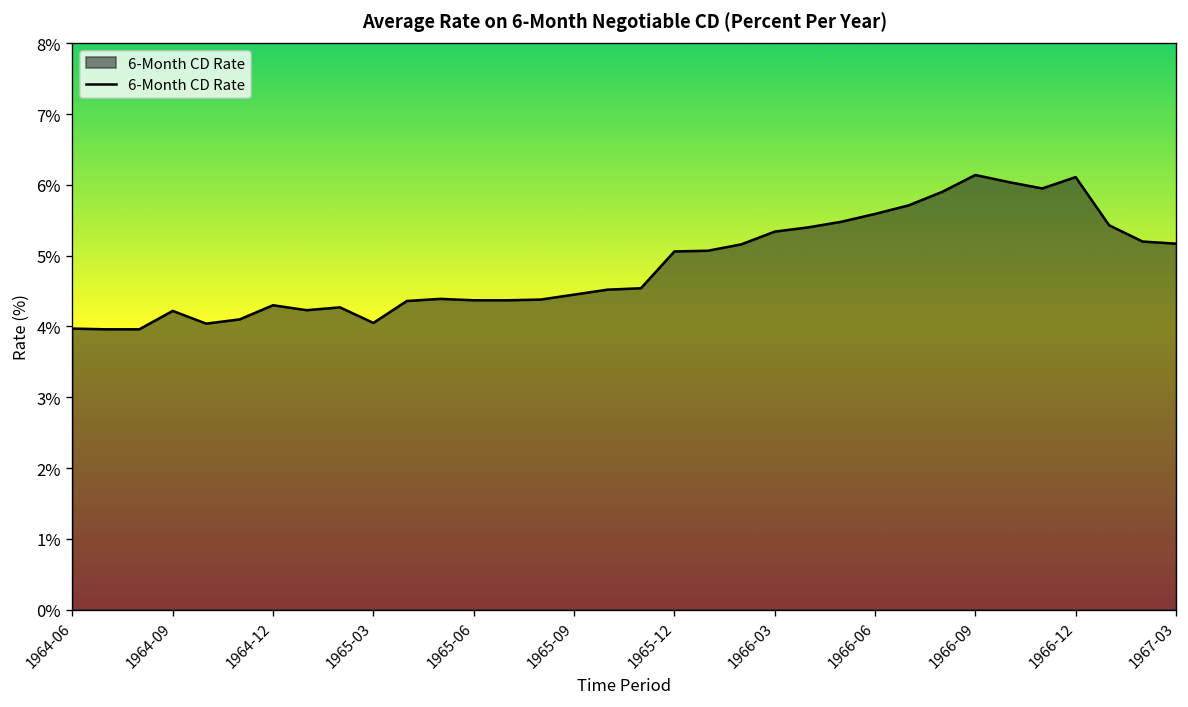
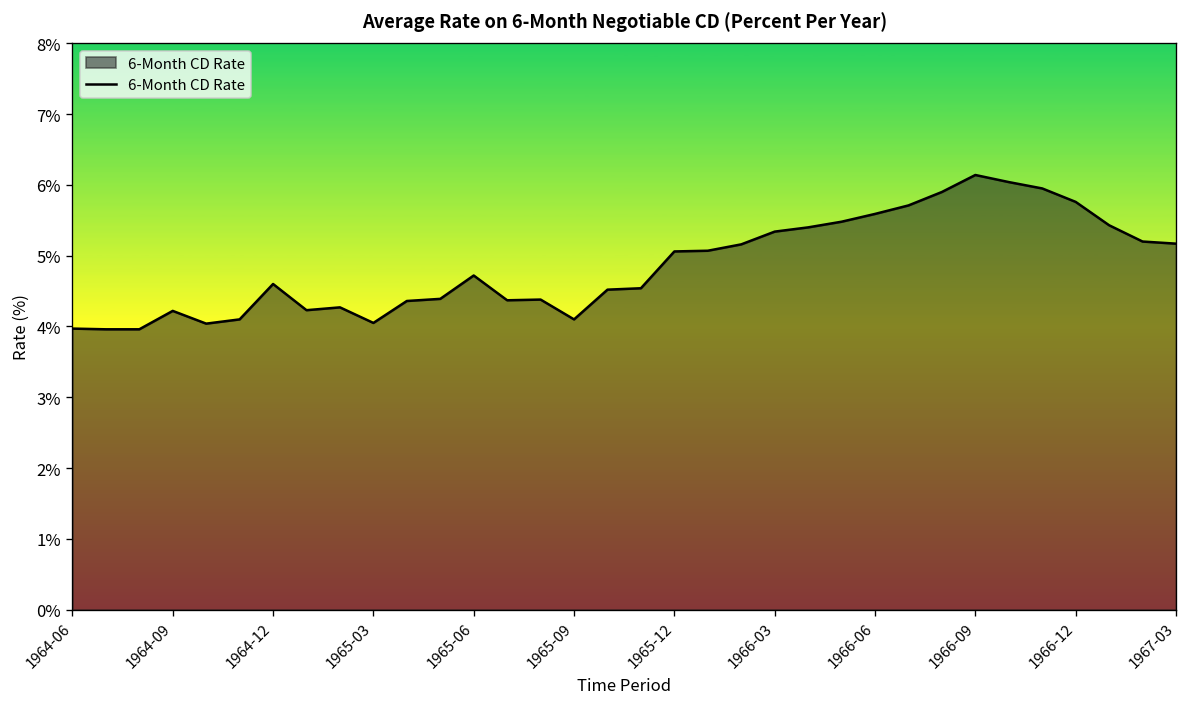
1964-12: 4.3% -> 4.6%
1965-06: 4.4% -> 4.7%
1965-09: 4.5% -> 4.1%
1966-12: 6.1% -> 5.8%
